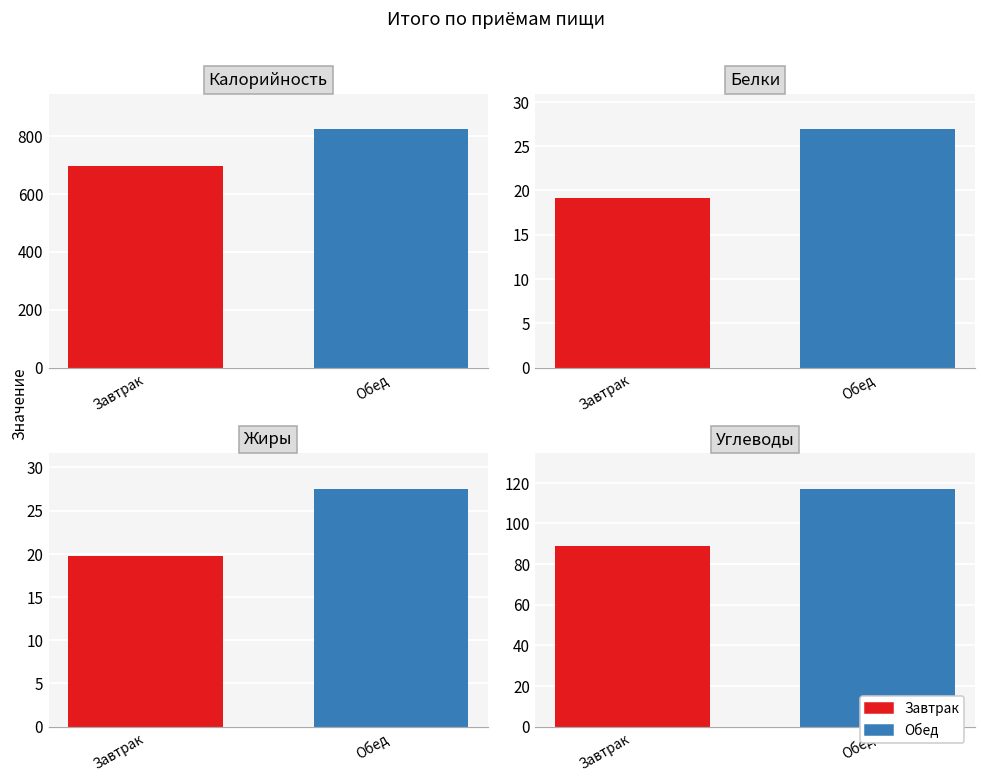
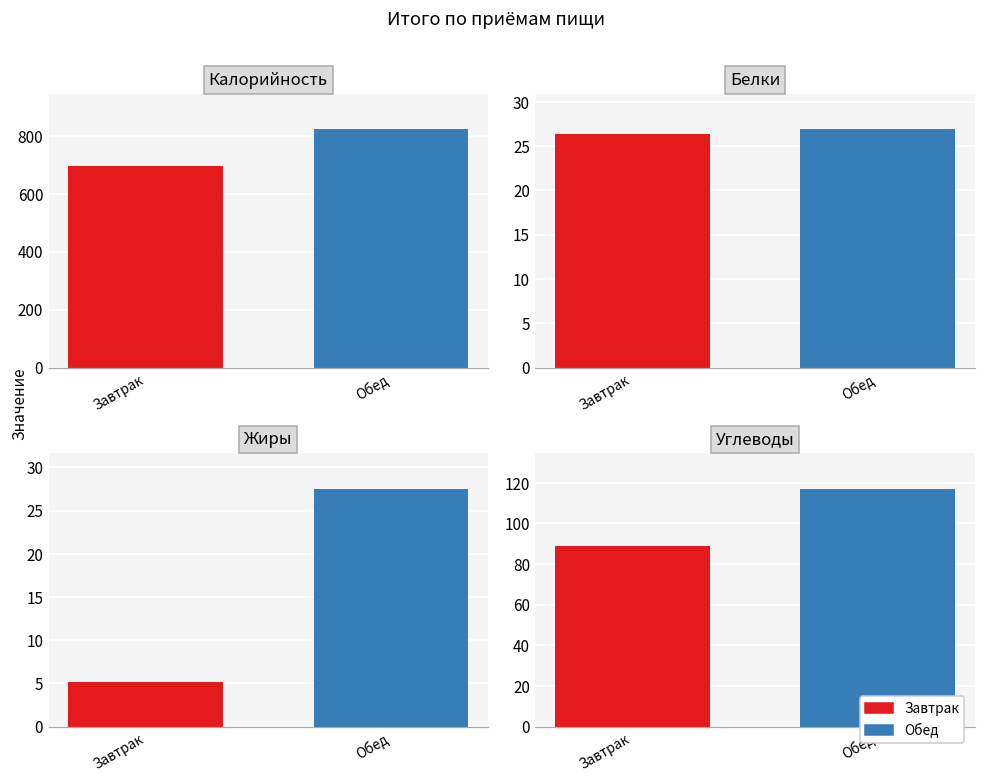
Белки, Завтрак: 19 -> 26
Жиры, Завтрак: 20 -> 5
